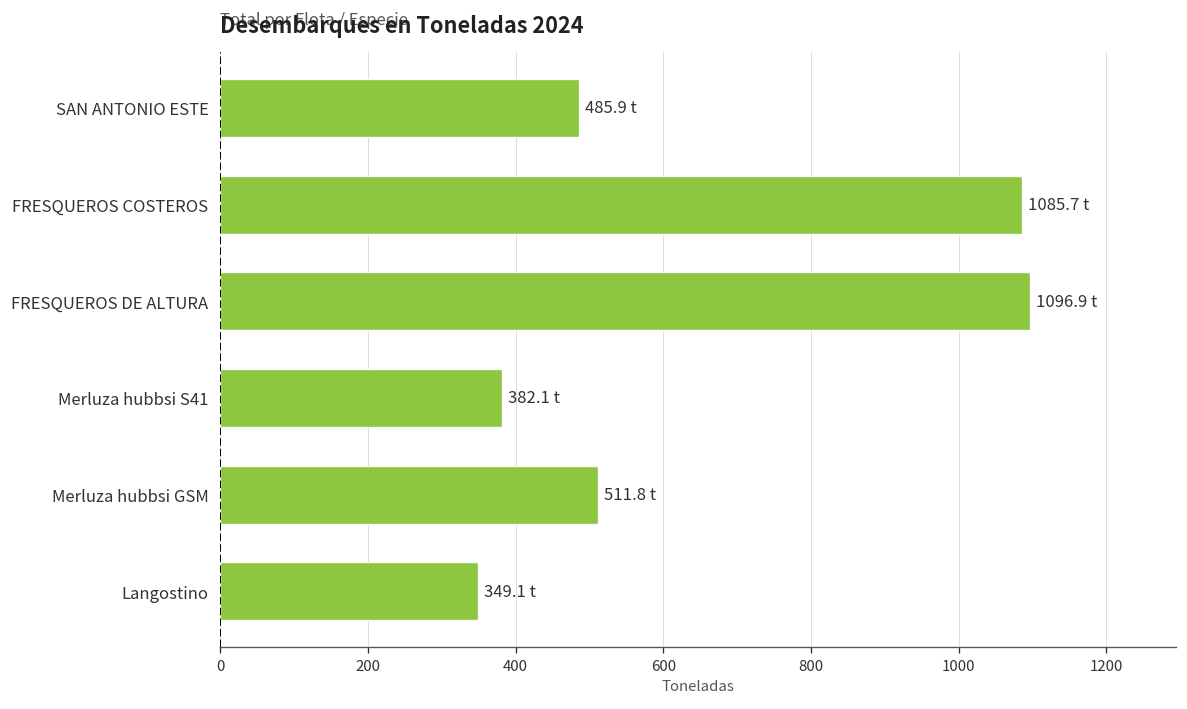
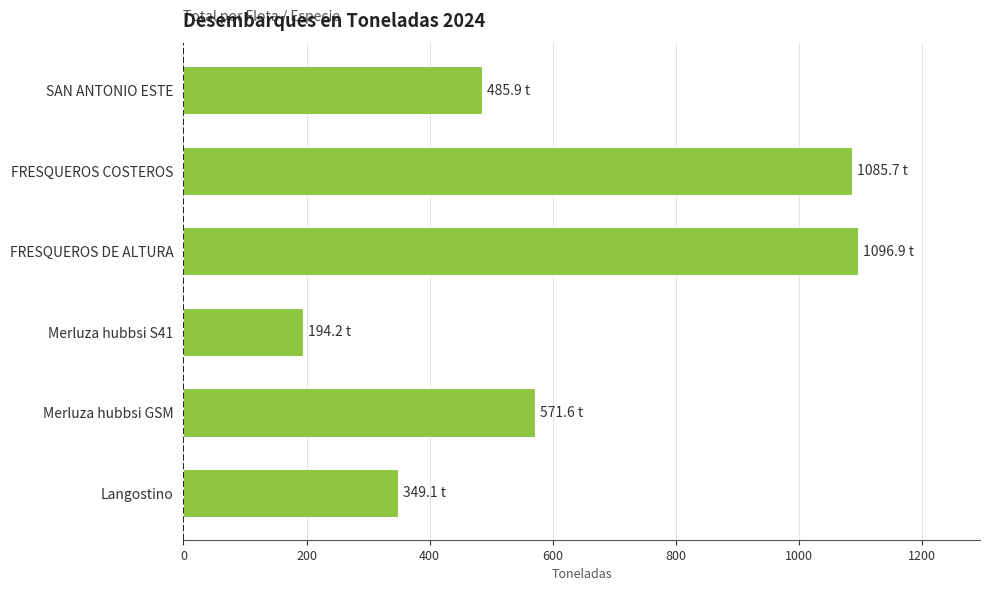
Merluza hubbsi S41: 382.1 -> 194.2
Merluza hubbsi GSM: 511.8 -> 571.6
